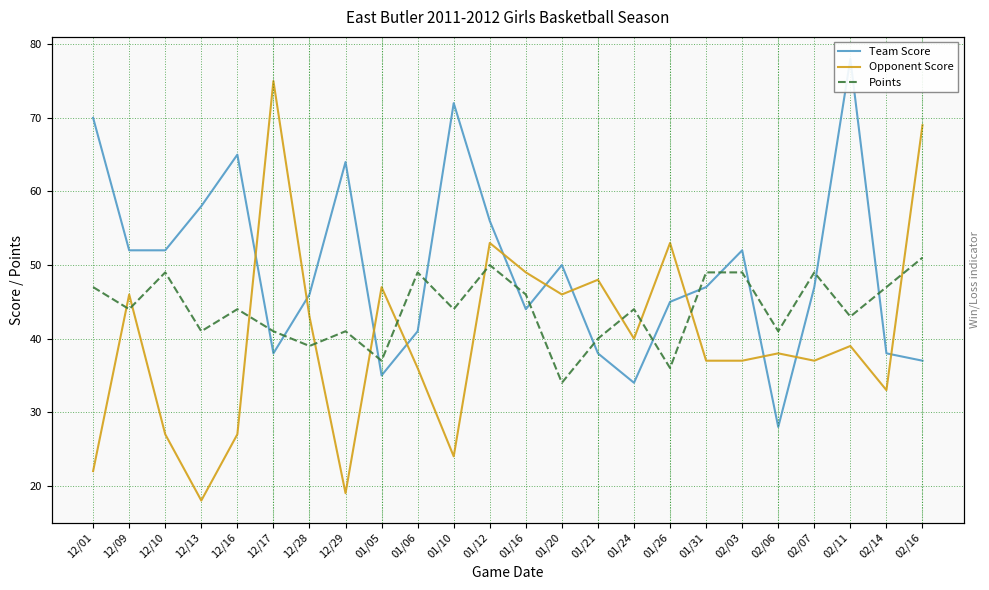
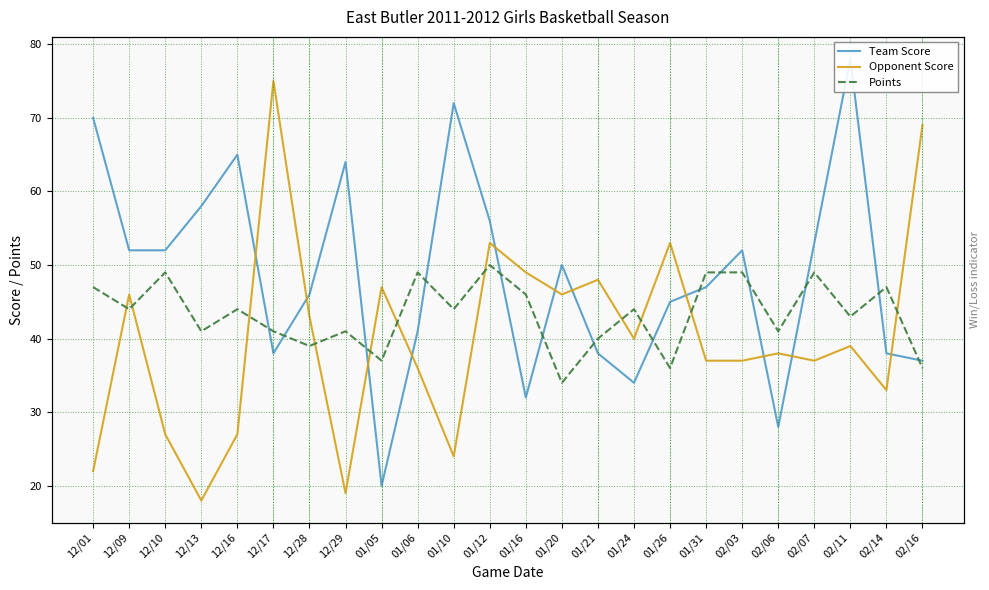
Team Score, 01/05: 35 -> 20
Team Score, 01/16: 44 -> 32
Team Score, 02/07: 47 -> 53
Points, 02/16: 51 -> 36
